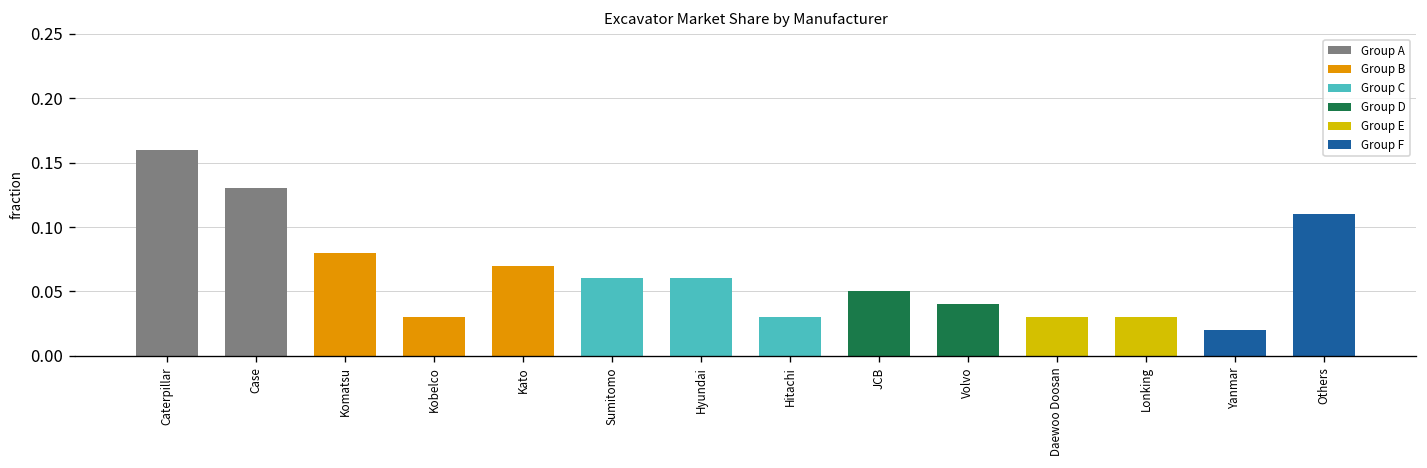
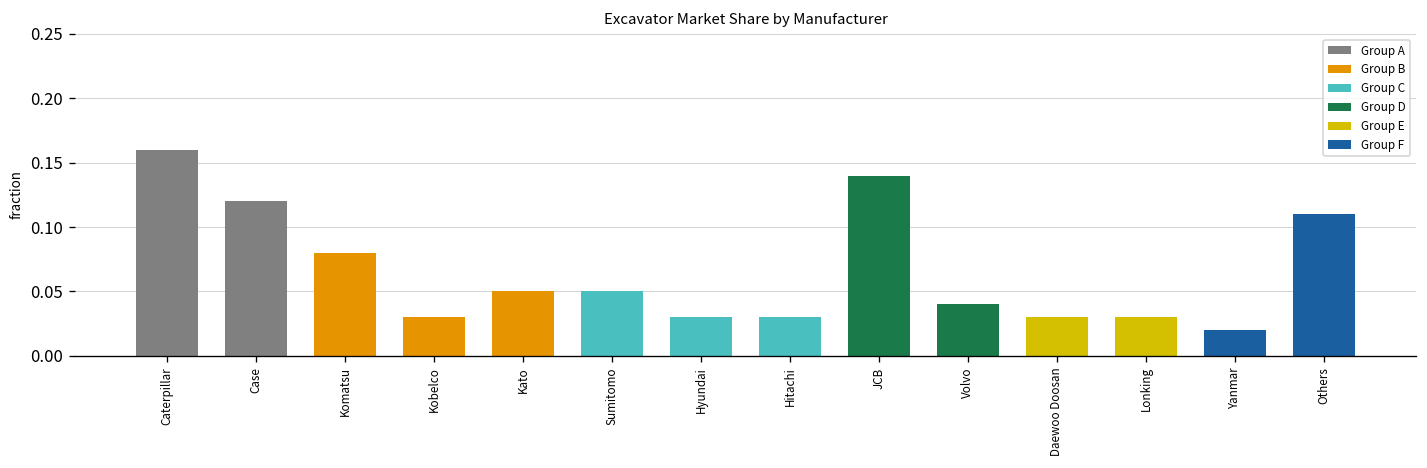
Case: 0.130 -> 0.120
Kato: 0.070 -> 0.050
Sumitomo: 0.060 -> 0.050
Hyundai: 0.060 -> 0.030
JCB: 0.050 -> 0.140
